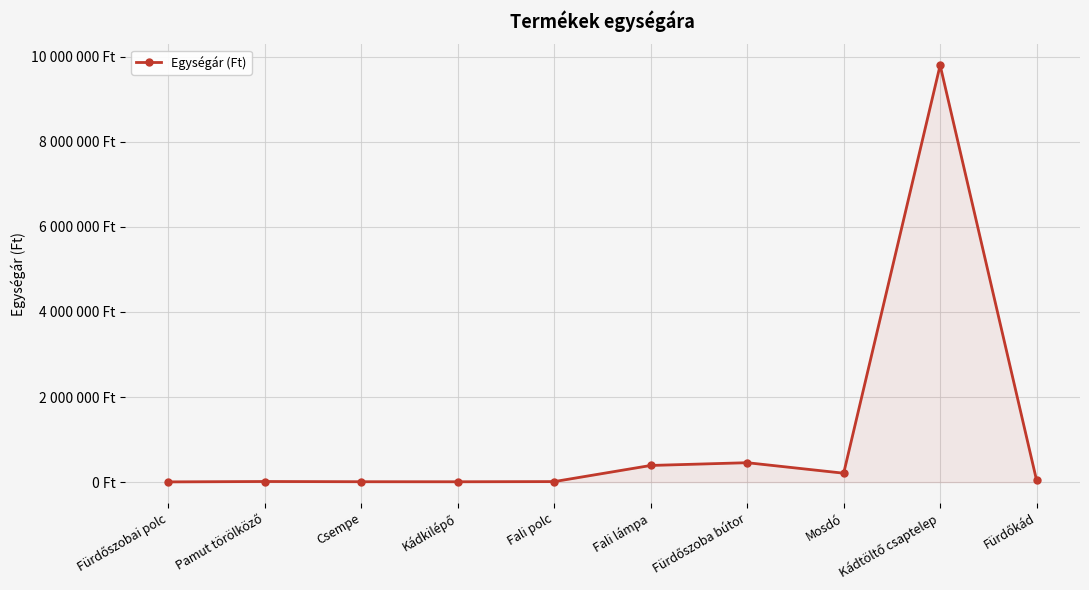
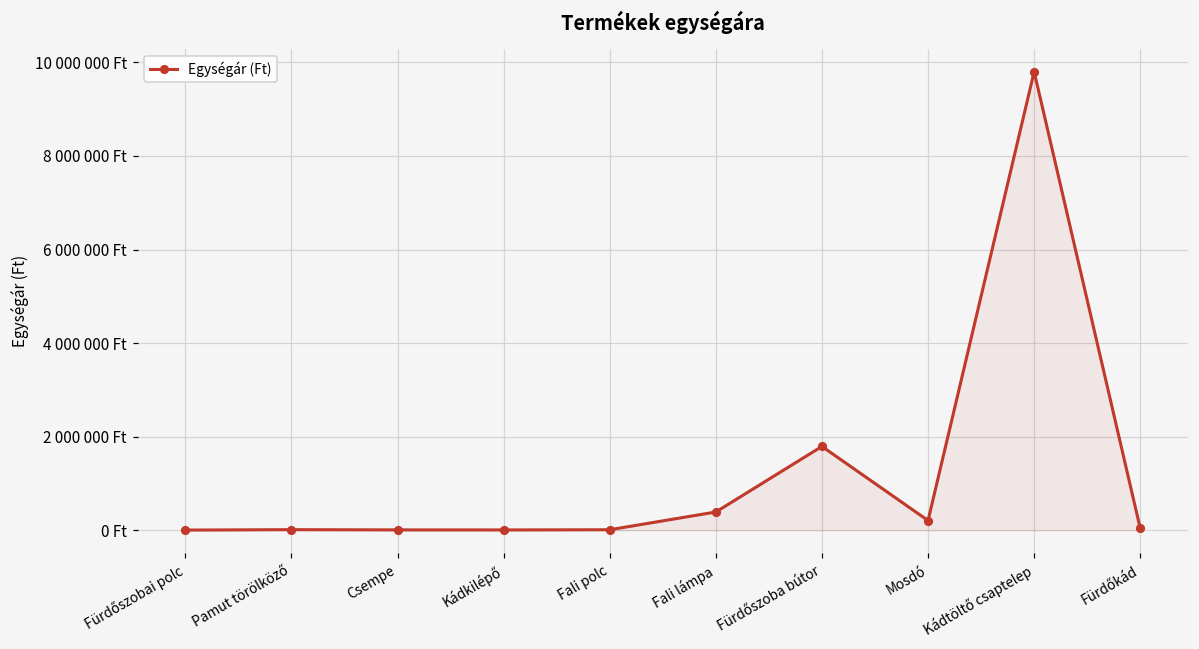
Fürdőszoba bútor: 500000 Ft -> 1800000 Ft
